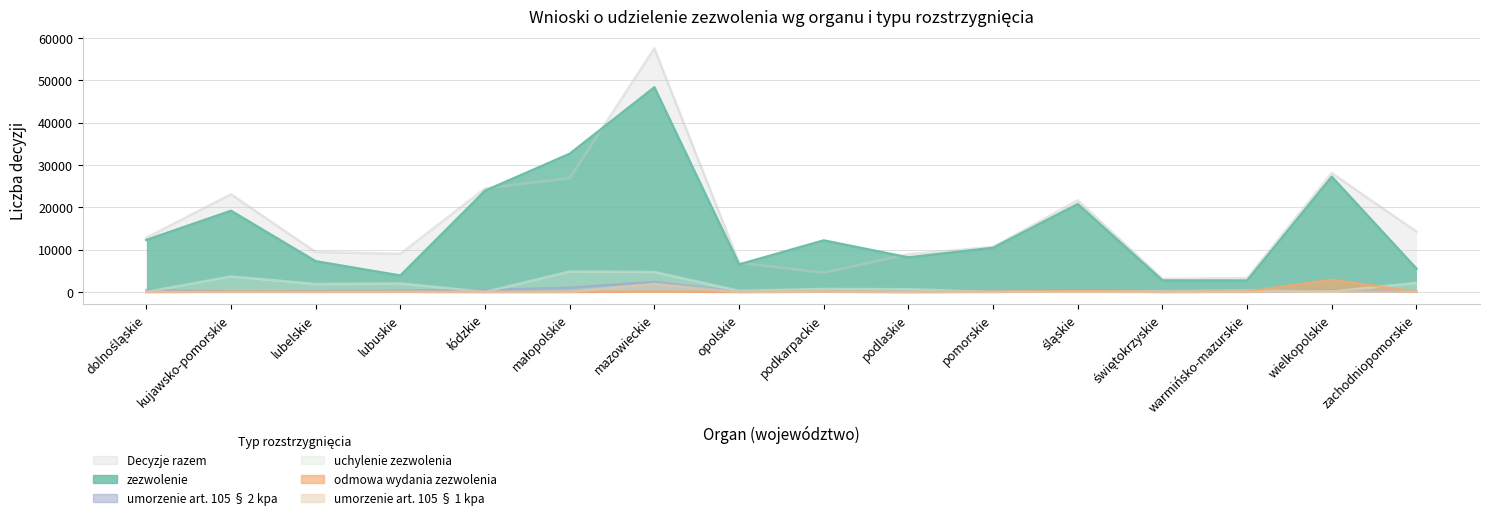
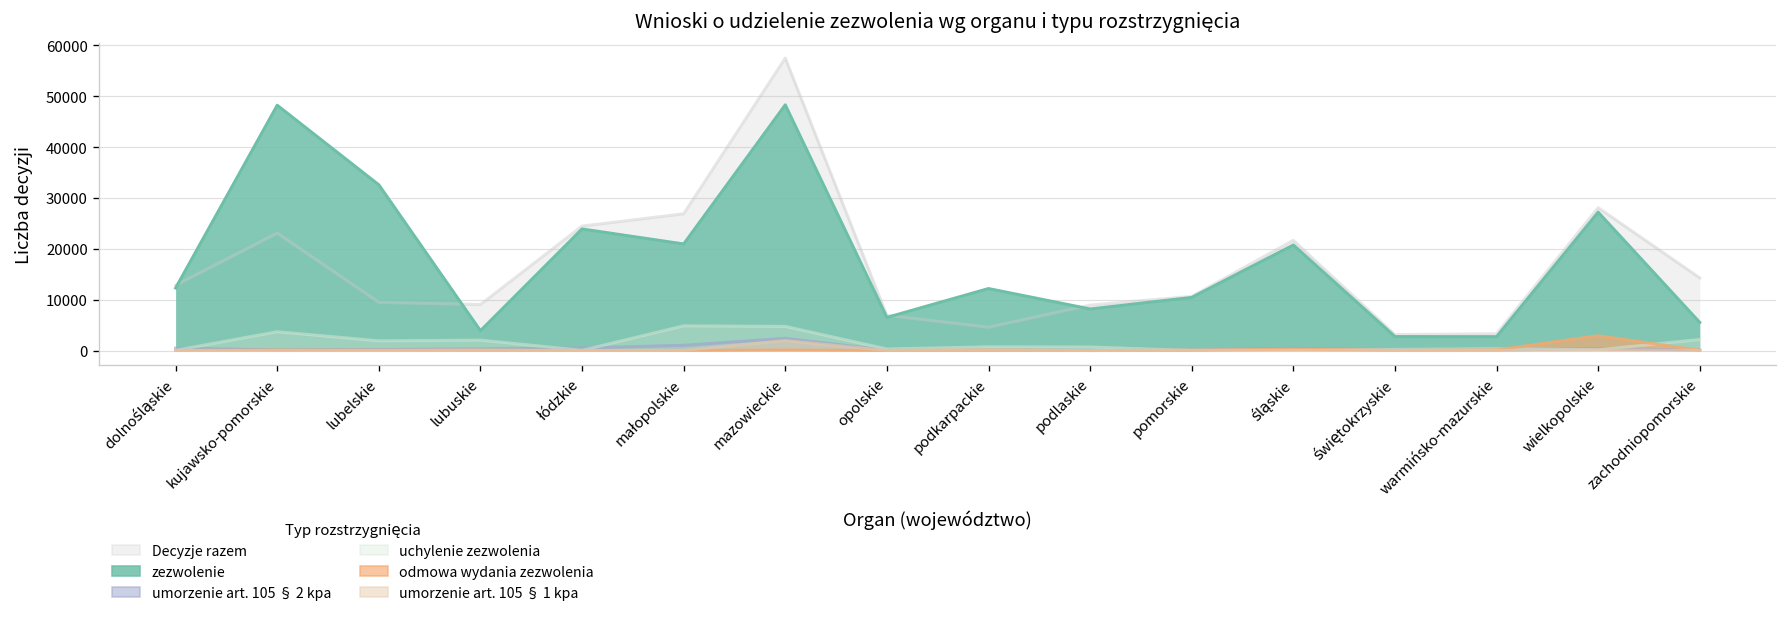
zezwolenie, kujawsko-pomorskie: 19000 -> 48000
zezwolenie, lubelskie: 7000 -> 33000
zezwolenie, małopolskie: 33000 -> 21000
